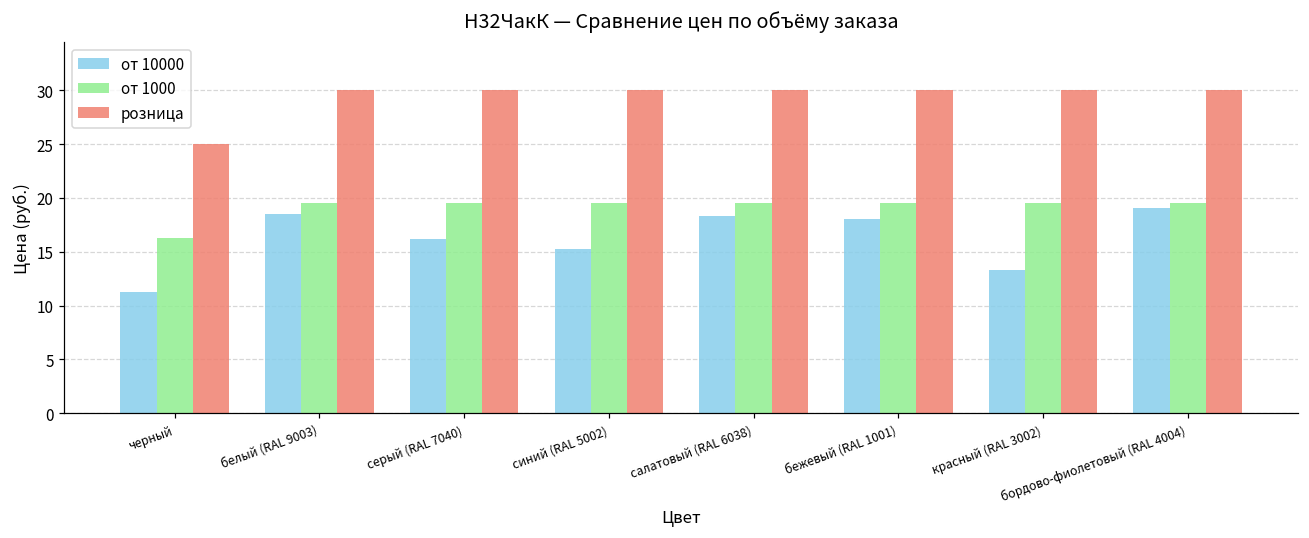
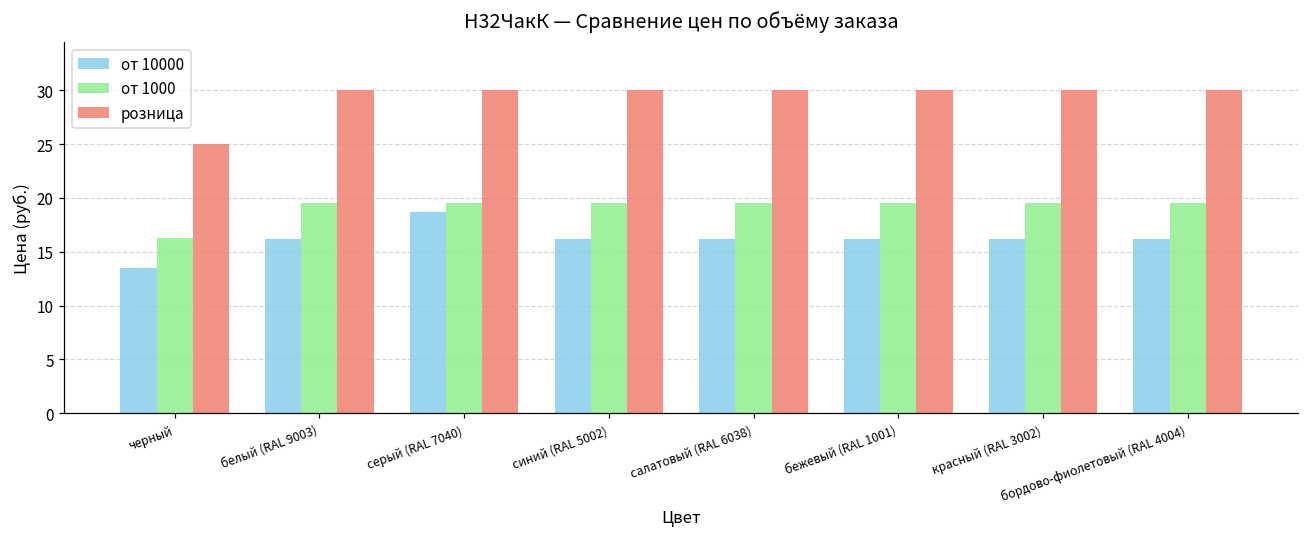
от 10000, черный: 11 -> 14
от 10000, белый (RAL 9003): 19 -> 16
от 10000, серый (RAL 7040): 16 -> 19
от 10000, синий (RAL 5002): 15 -> 16
от 10000, салатовый (RAL 6038): 18 -> 16
от 10000, бежевый (RAL 1001): 18 -> 16
от 10000, красный (RAL 3002): 13 -> 16
от 10000, бордово-фиолетовый (RAL 4004): 19 -> 16
